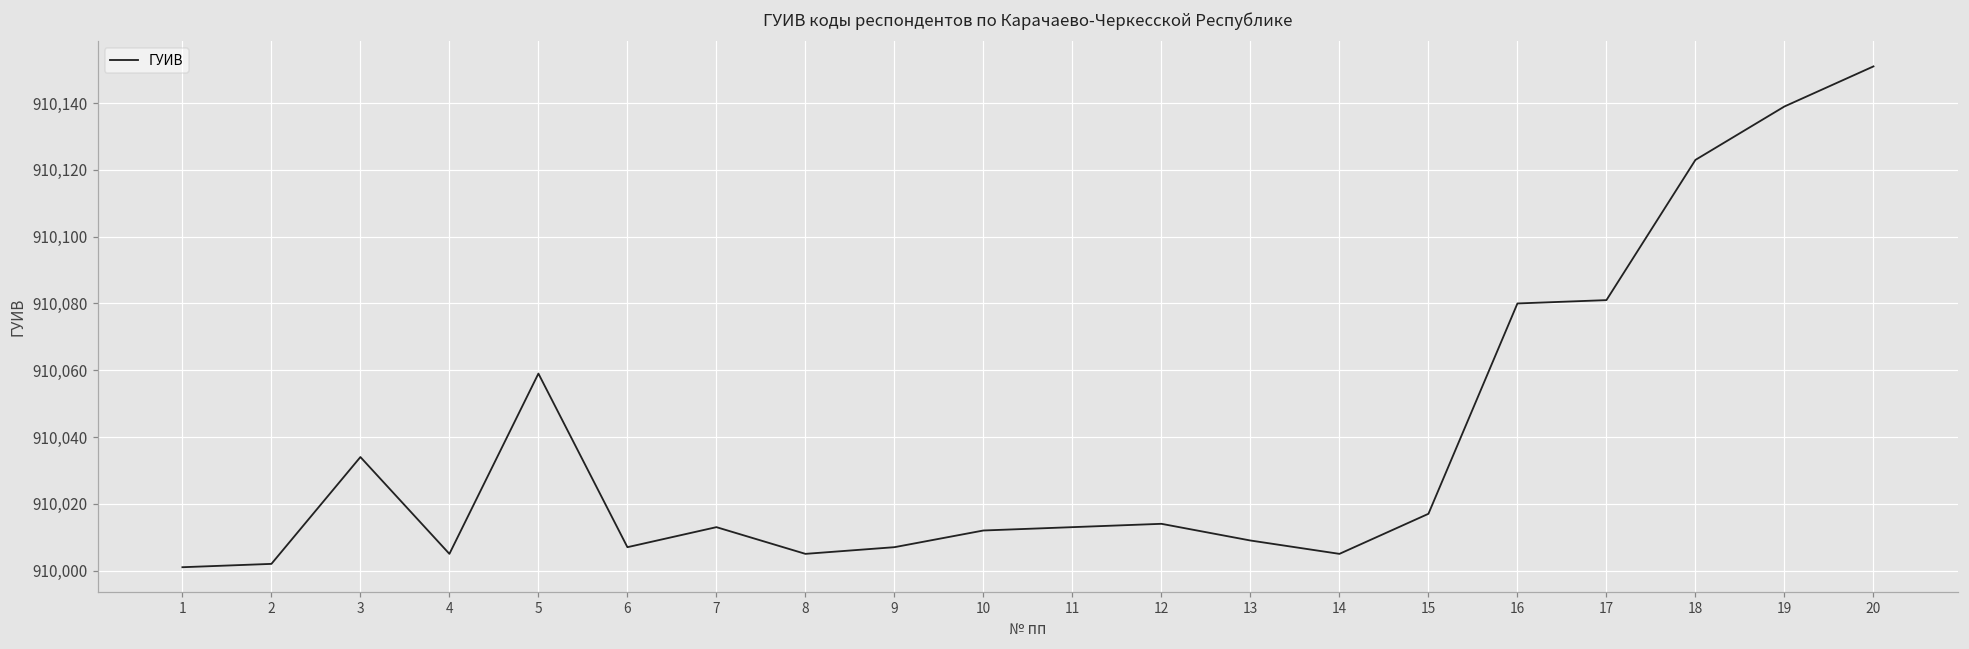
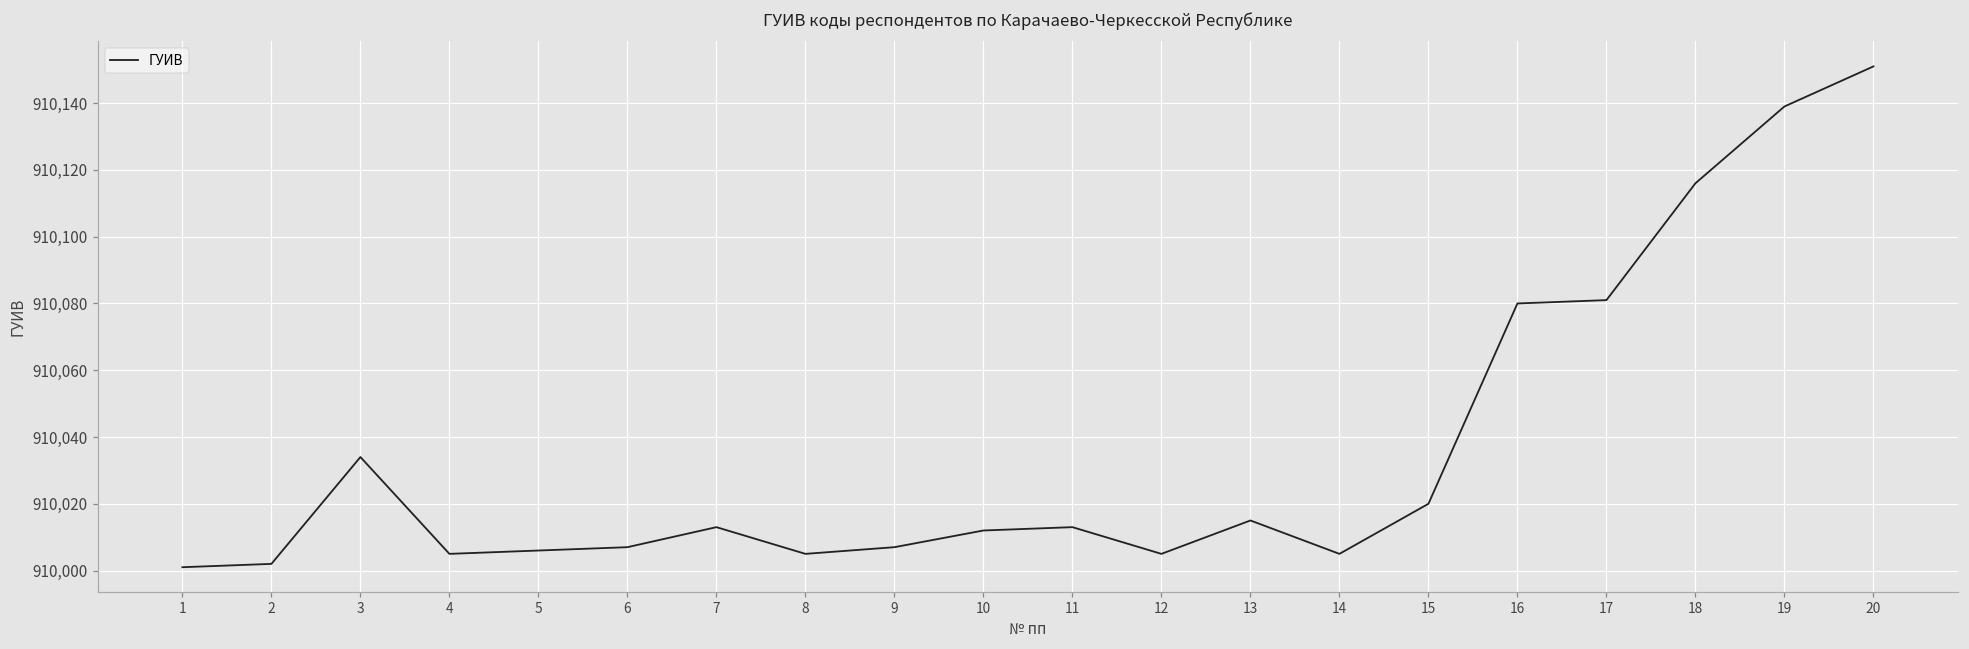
5: 910,059 -> 910,006
12: 910,014 -> 910,005
13: 910,009 -> 910,015
15: 910,017 -> 910,020
18: 910,123 -> 910,116
